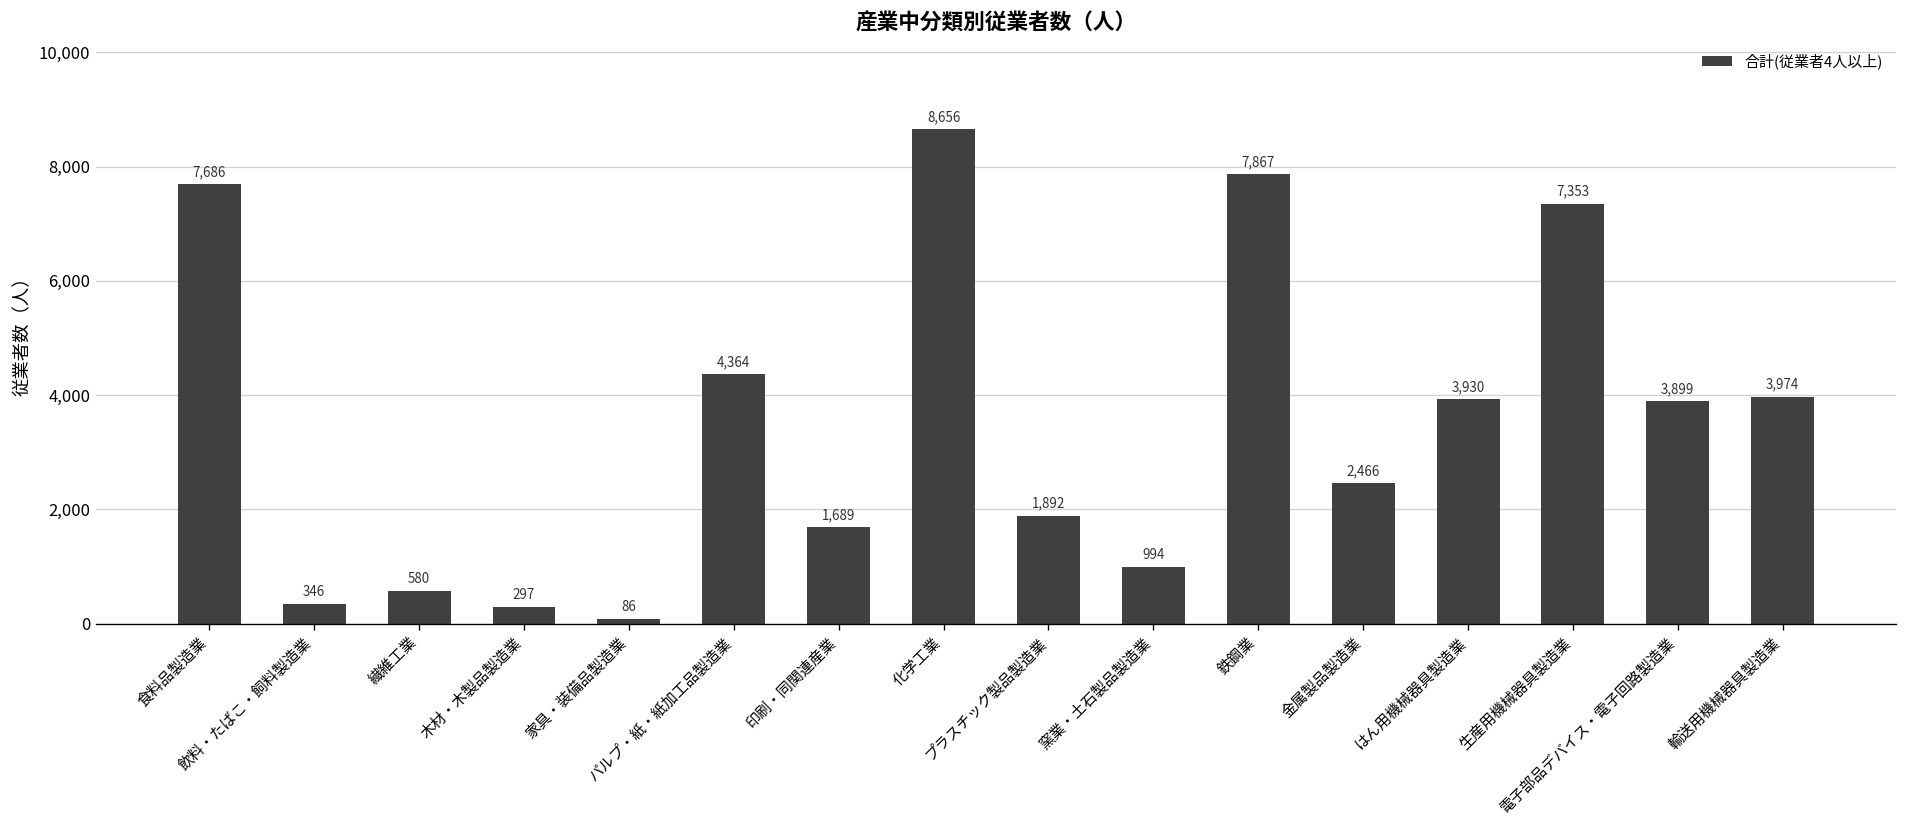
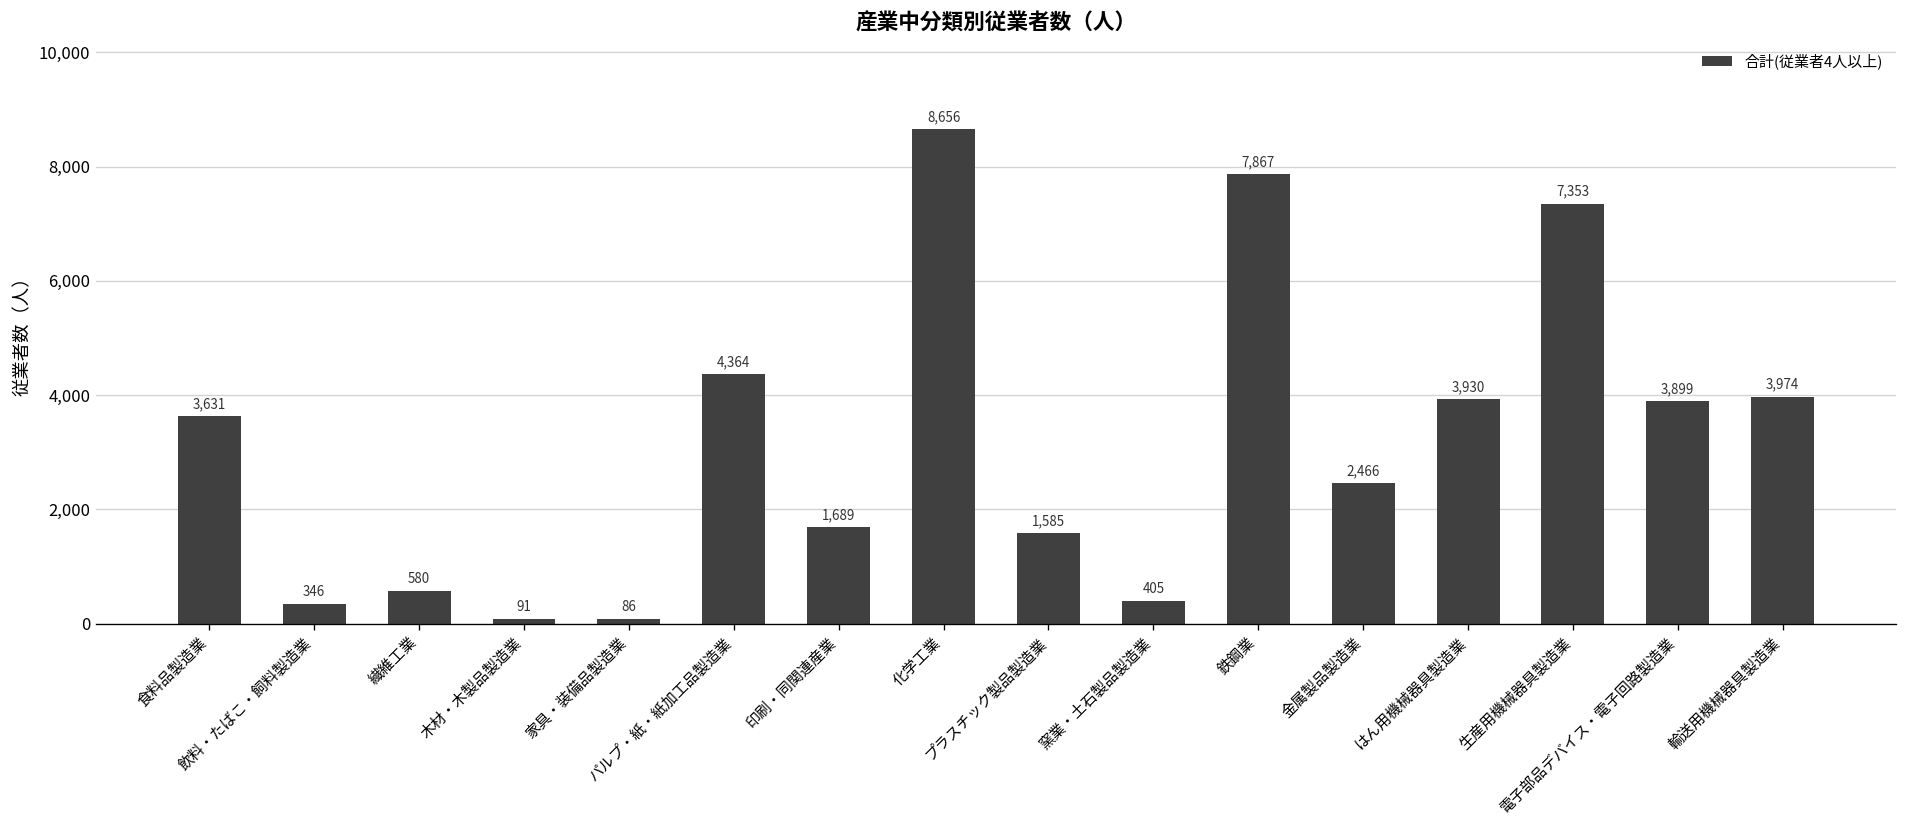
食料品製造業: 7,686 -> 3,631
木材・木製品製造業: 297 -> 91
プラスチック製品製造業: 1,892 -> 1,585
窯業・土石製品製造業: 994 -> 405
